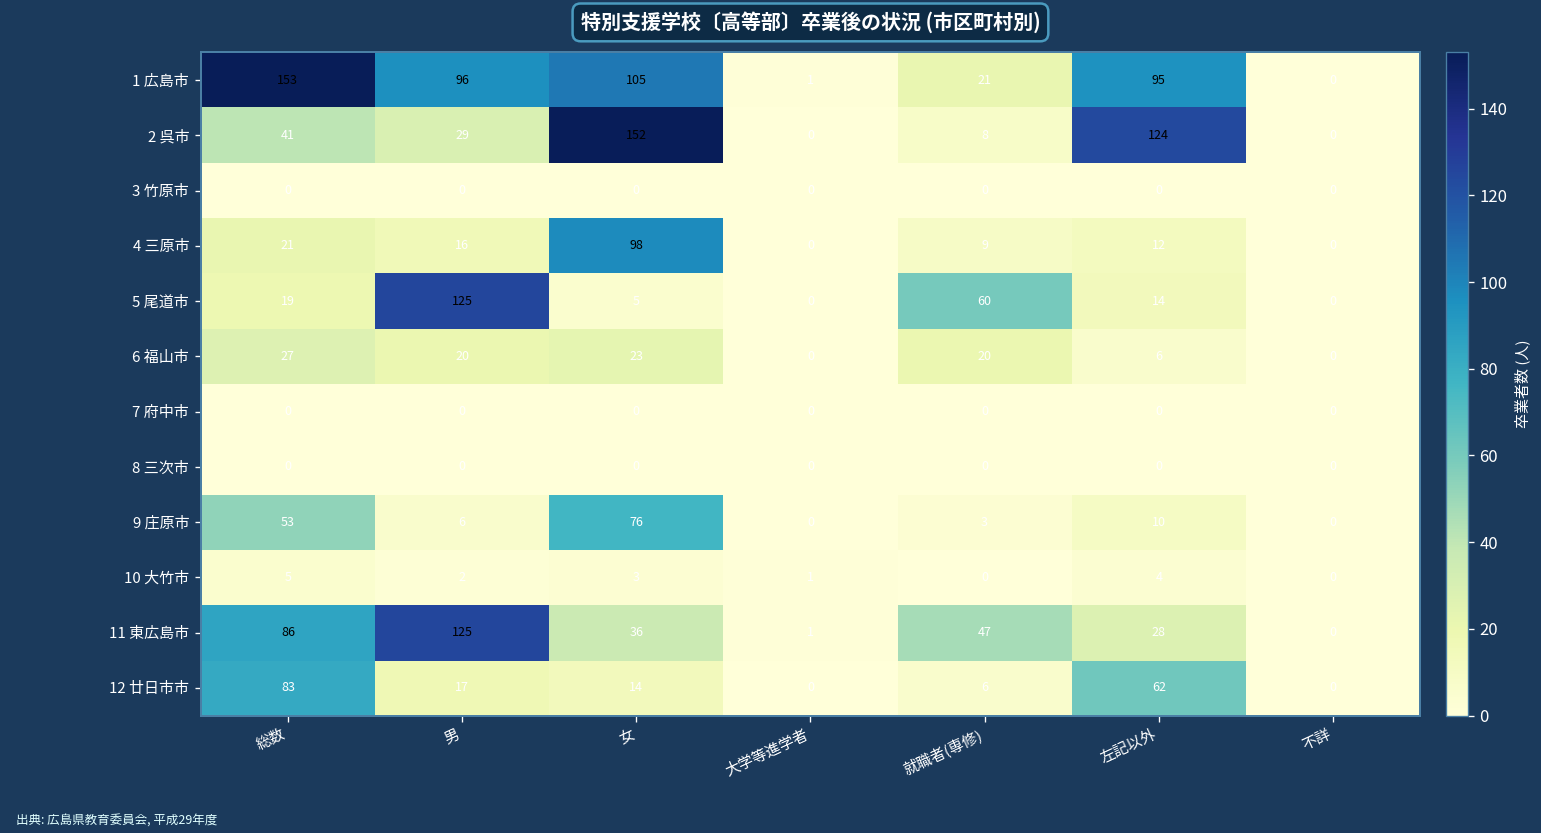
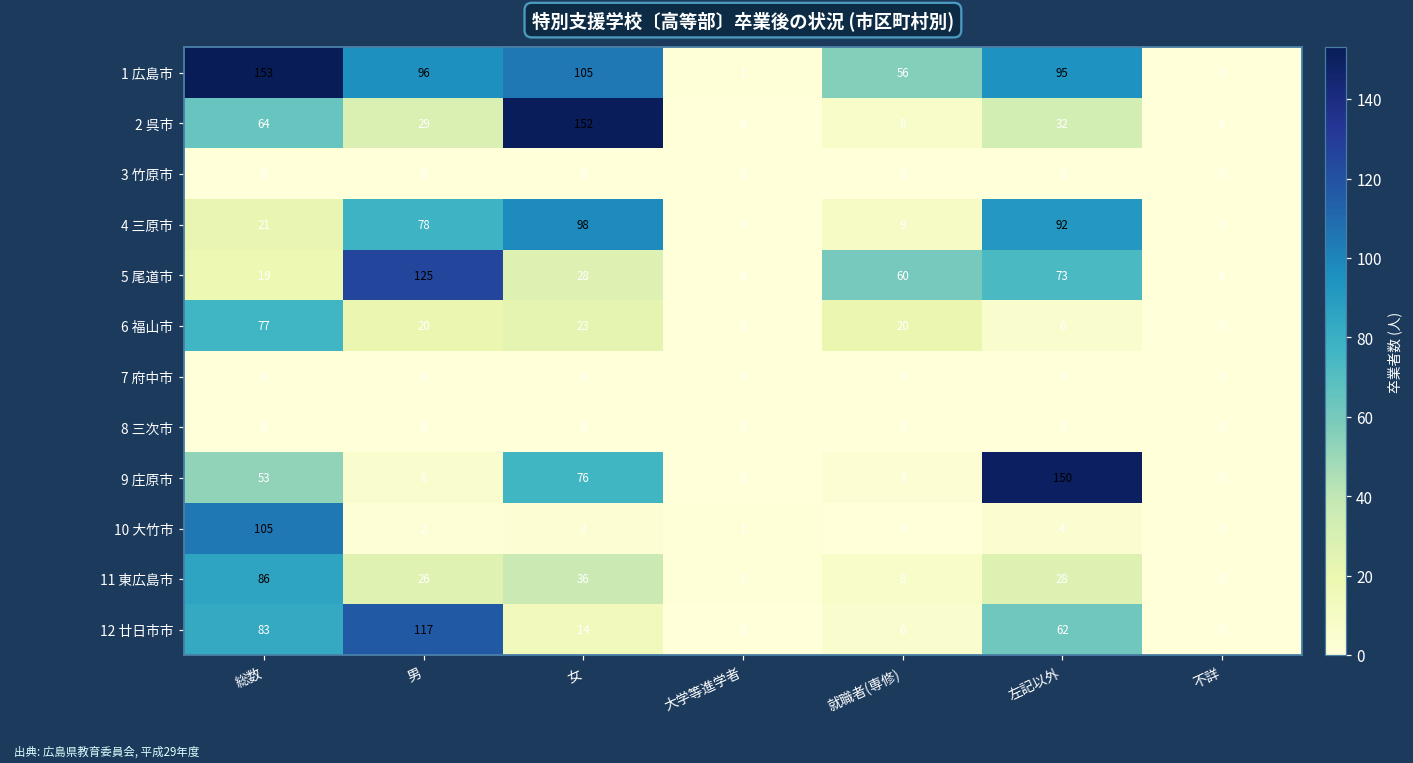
1 広島市, 就職者(専修): 21 -> 56
2 呉市, 総数: 41 -> 64
2 呉市, 左記以外: 124 -> 32
4 三原市, 男: 16 -> 78
4 三原市, 左記以外: 12 -> 92
5 尾道市, 女: 5 -> 28
5 尾道市, 左記以外: 14 -> 73
6 福山市, 総数: 27 -> 77
9 庄原市, 左記以外: 10 -> 150
10 大竹市, 総数: 5 -> 105
11 東広島市, 男: 125 -> 26
11 東広島市, 就職者(専修): 47 -> 8
12 廿日市市, 男: 17 -> 117
